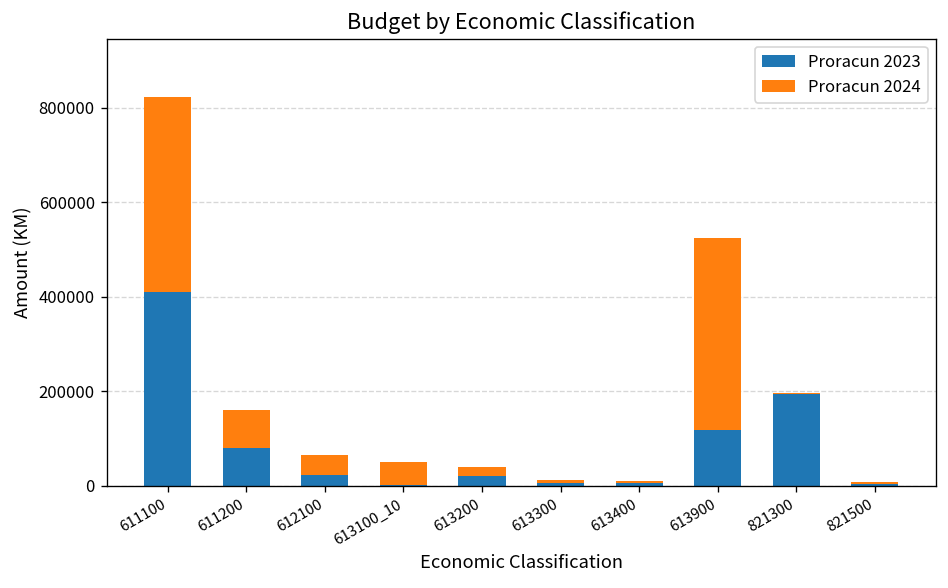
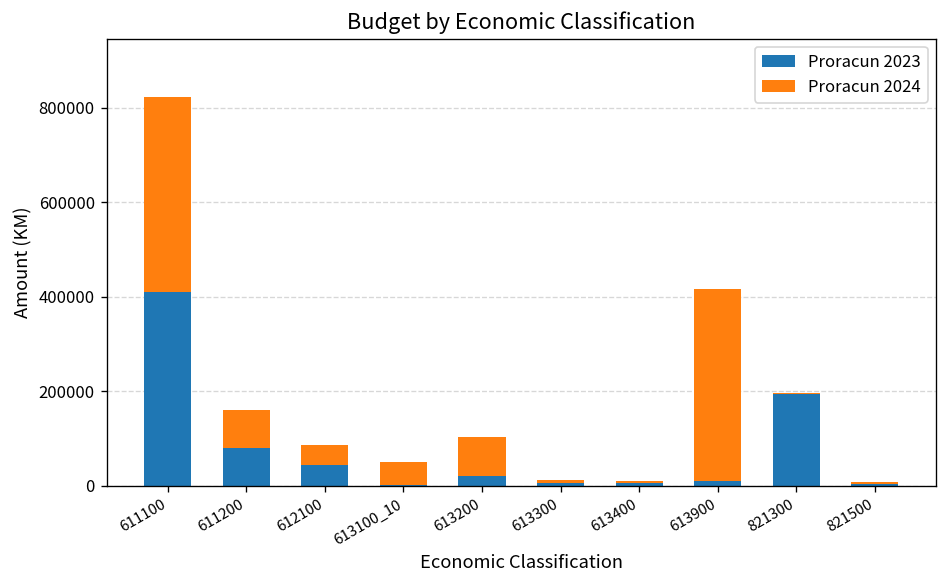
Proracun 2023, 612100: 20000 -> 40000
Proracun 2024, 613200: 20000 -> 80000
Proracun 2023, 613900: 120000 -> 10000
